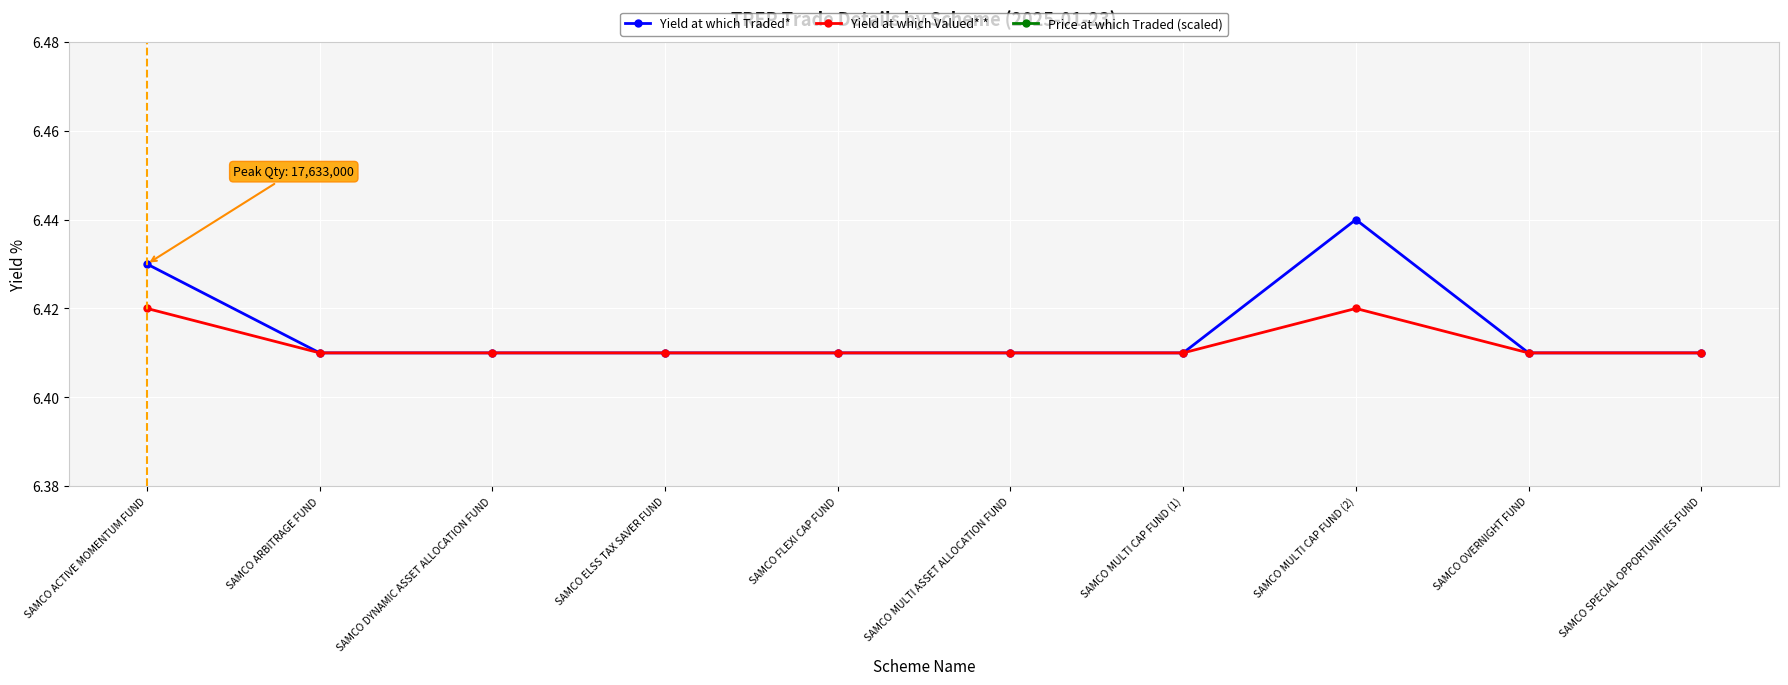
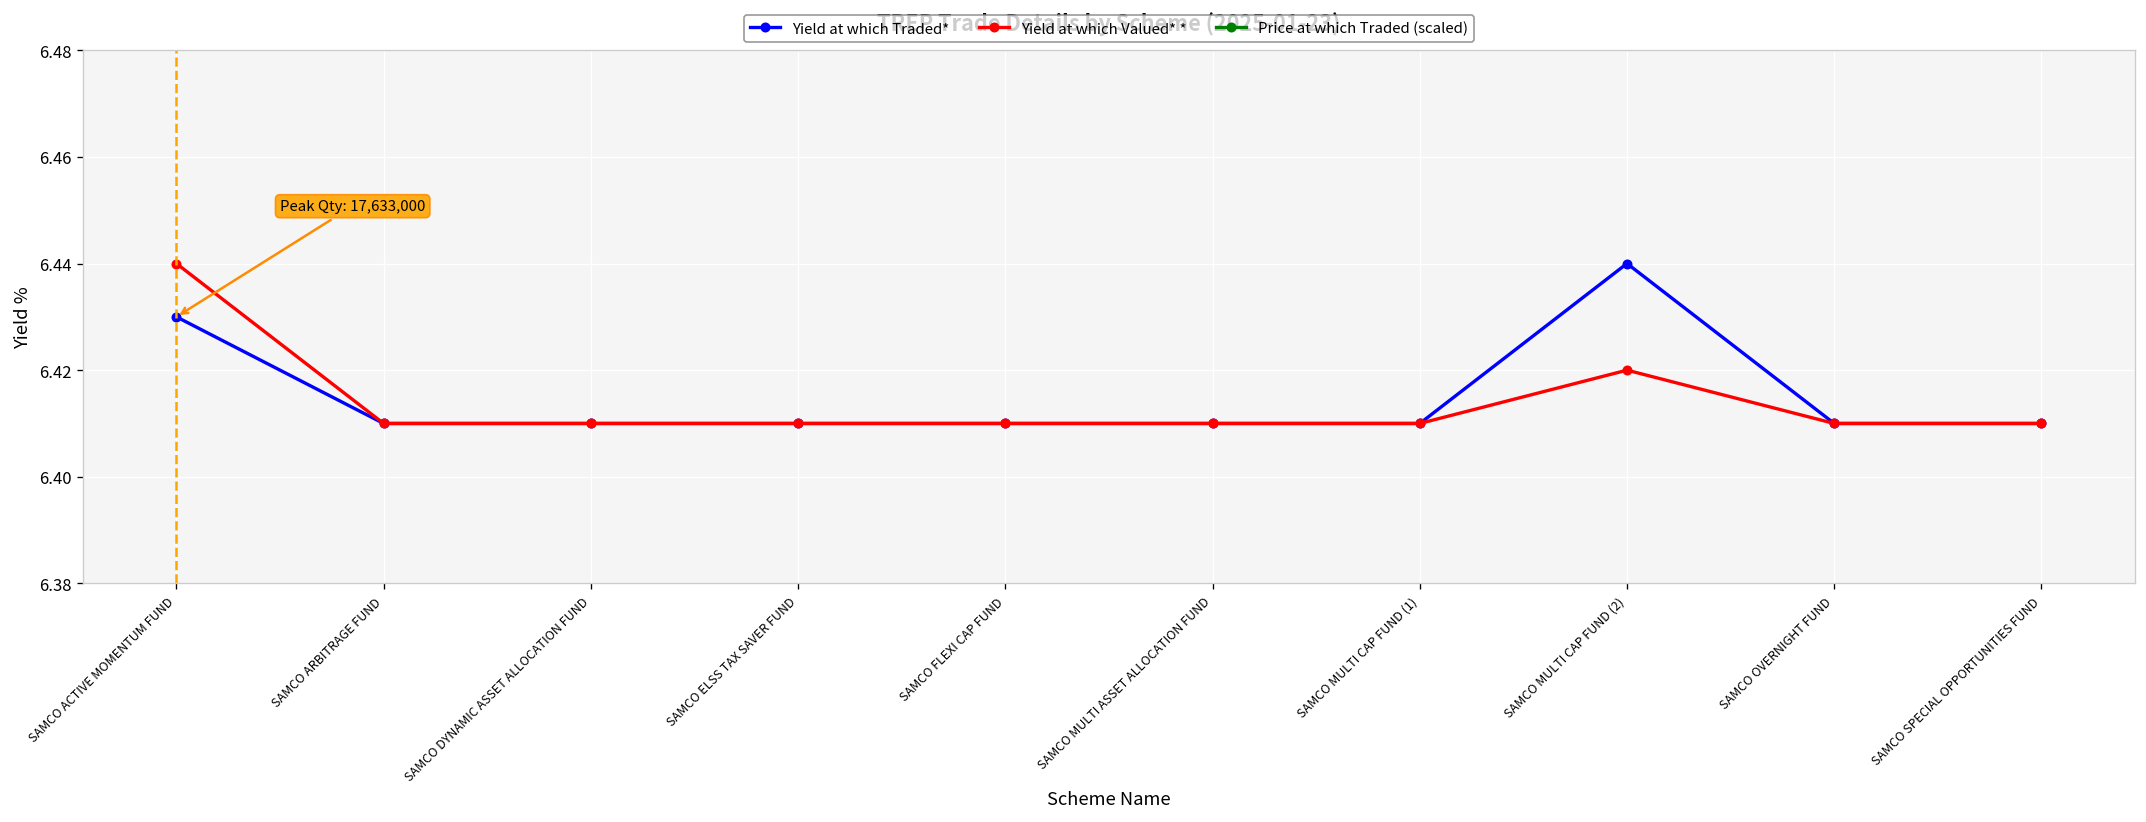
Yield at which Valued* *, SAMCO ACTIVE MOMENTUM FUND: 6.42 -> 6.44
